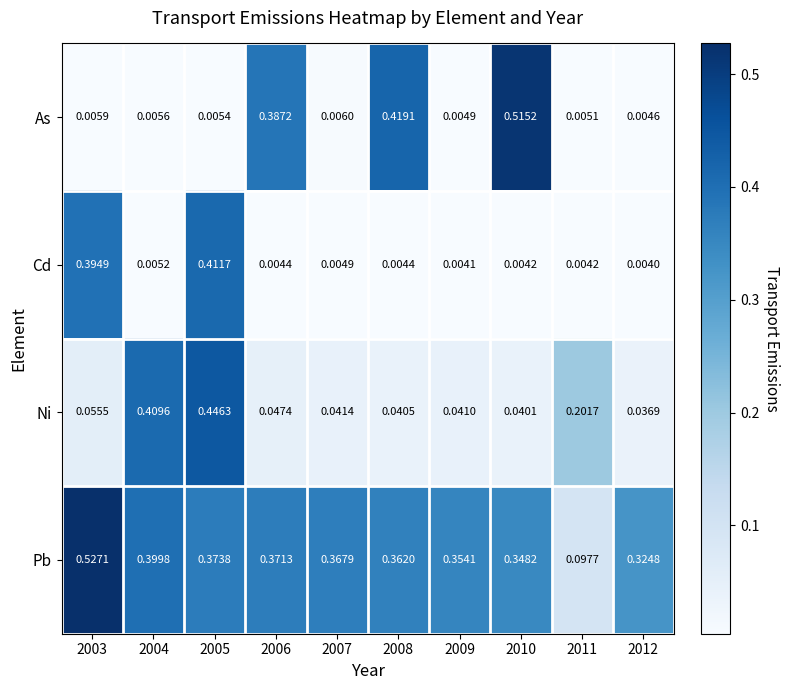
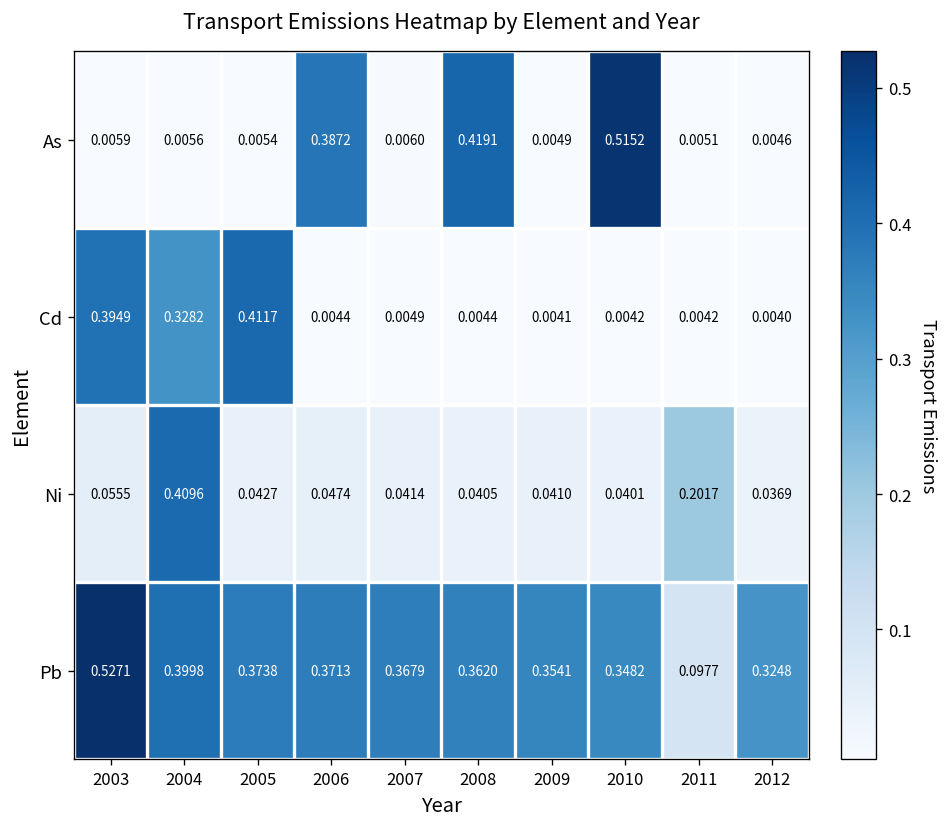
Cd, 2004: 0.0052 -> 0.3282
Ni, 2005: 0.4463 -> 0.0427
